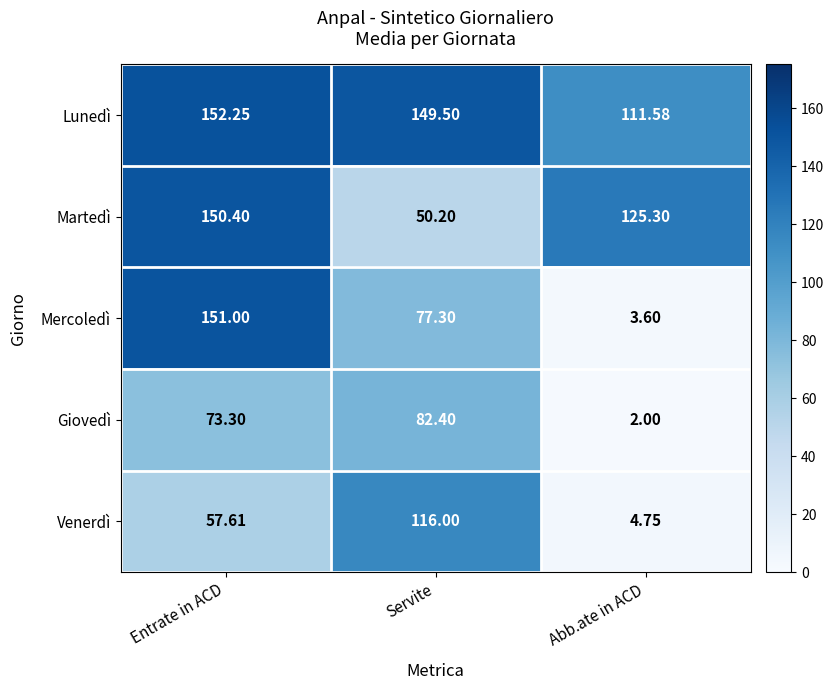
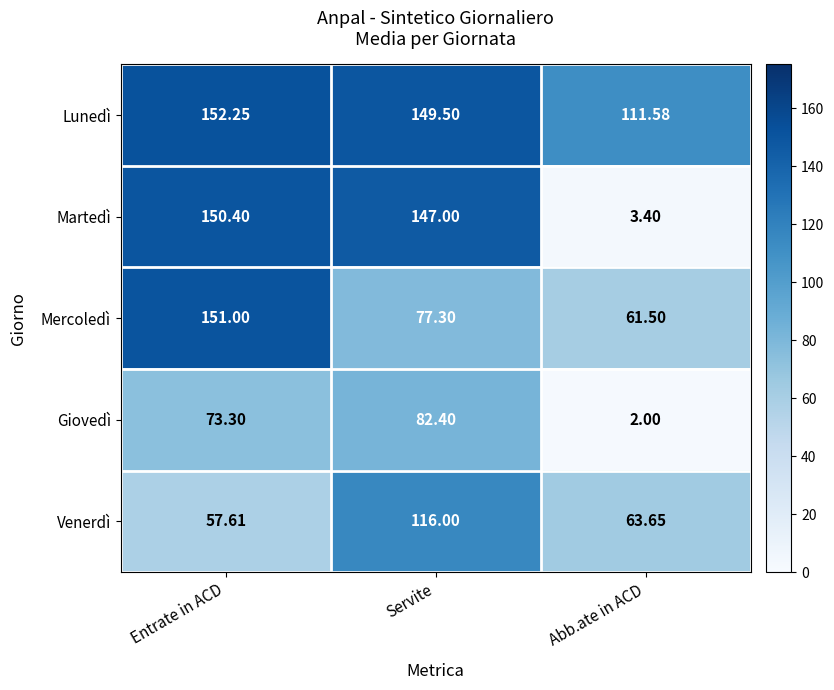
Martedì, Servite: 50.20 -> 147.00
Martedì, Abb.ate in ACD: 125.30 -> 3.40
Mercoledì, Abb.ate in ACD: 3.60 -> 61.50
Venerdì, Abb.ate in ACD: 4.75 -> 63.65
